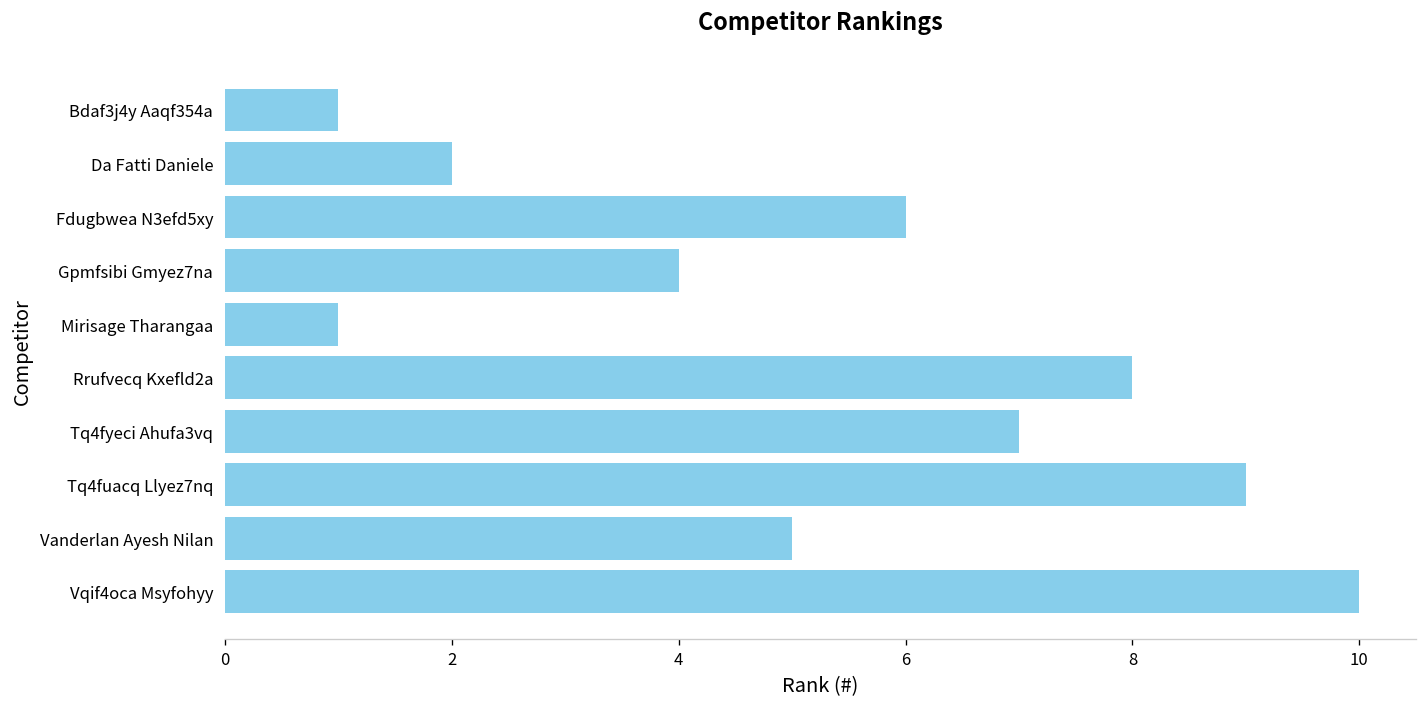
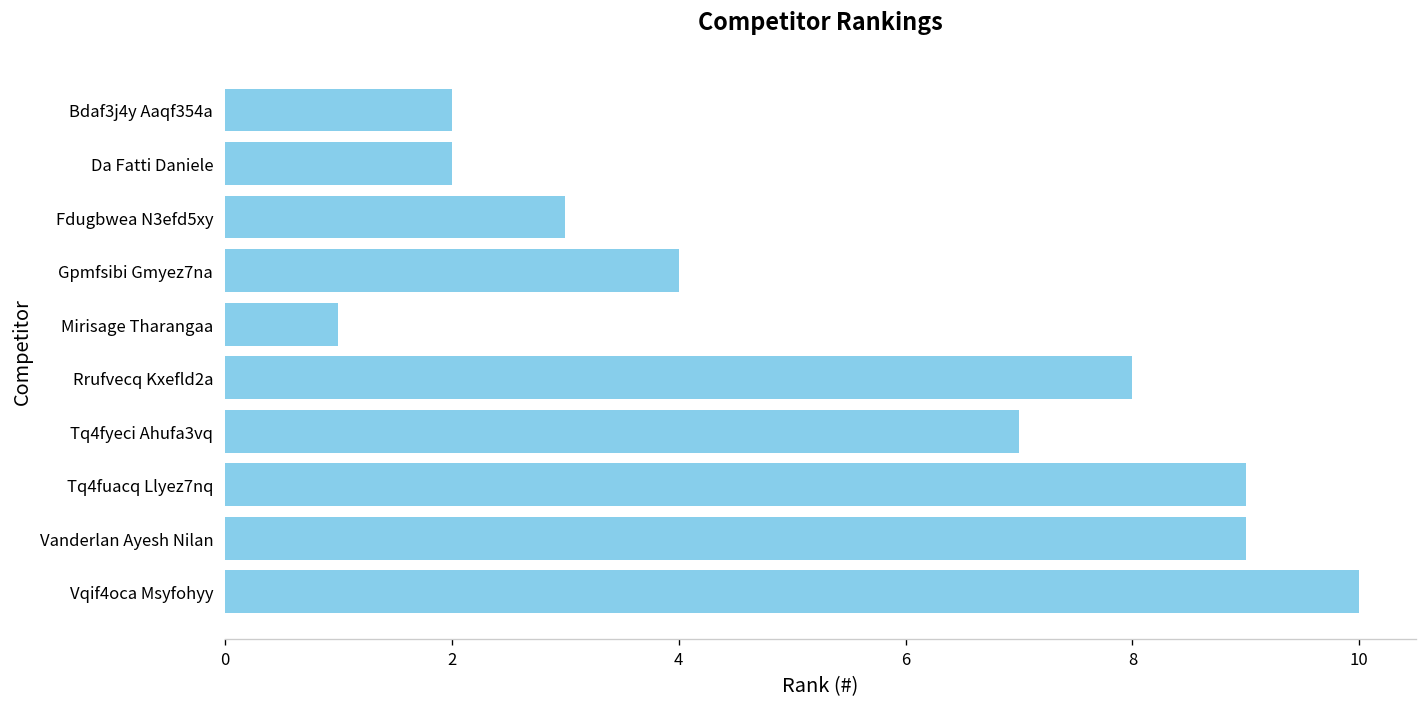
Bdaf3j4y Aaqf354a: 1 -> 2
Fdugbwea N3efd5xy: 6 -> 3
Vanderlan Ayesh Nilan: 5 -> 9
